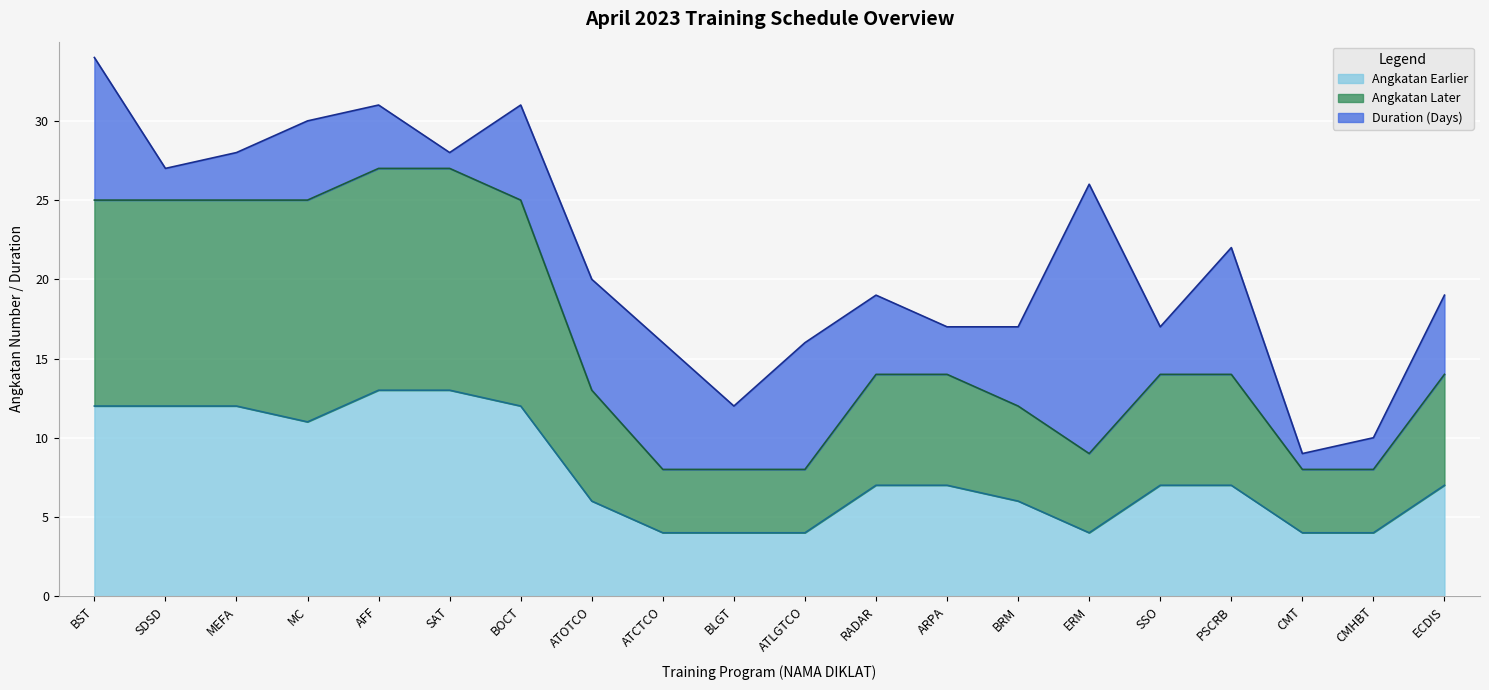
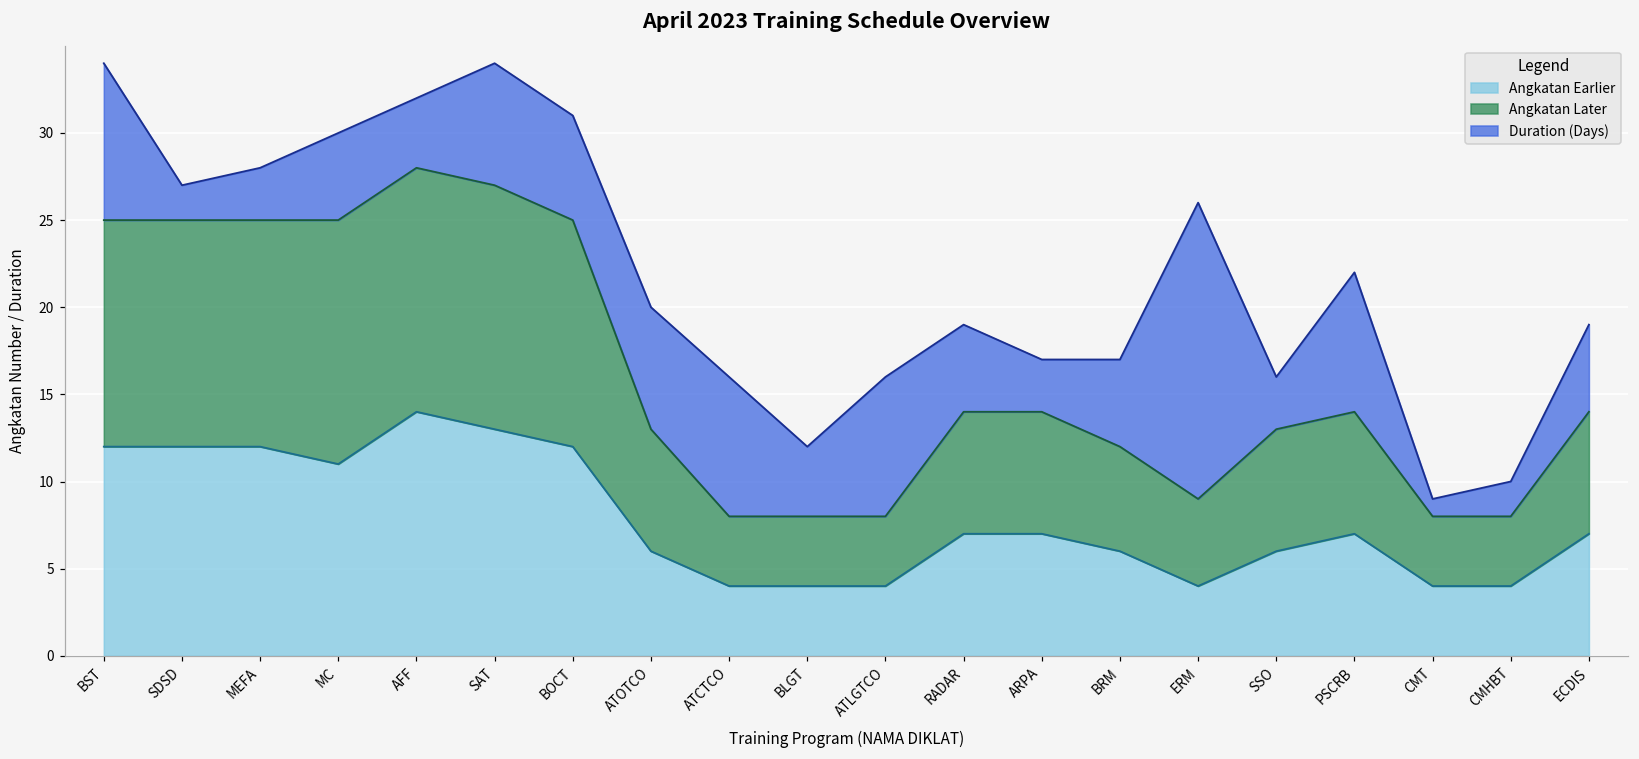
Angkatan Earlier, AFF: 13 -> 14
Duration (Days), SAT: 1 -> 7
Angkatan Earlier, SSO: 7 -> 6
